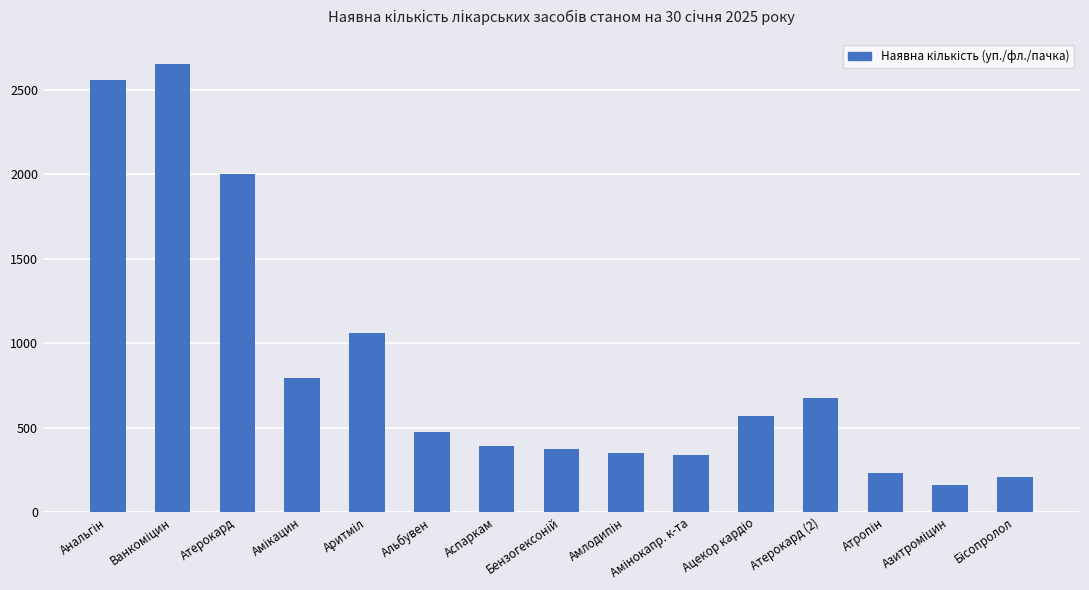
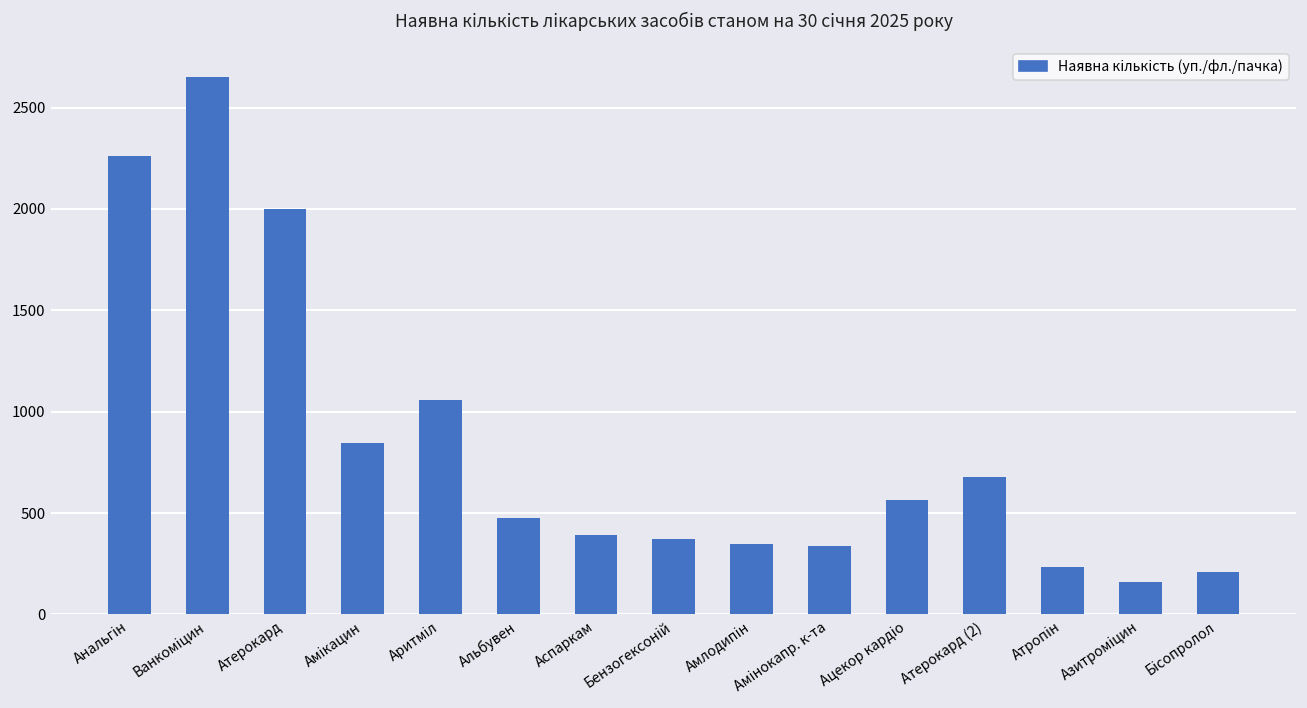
Анальгін: 2560 -> 2260
Амікацин: 800 -> 850
